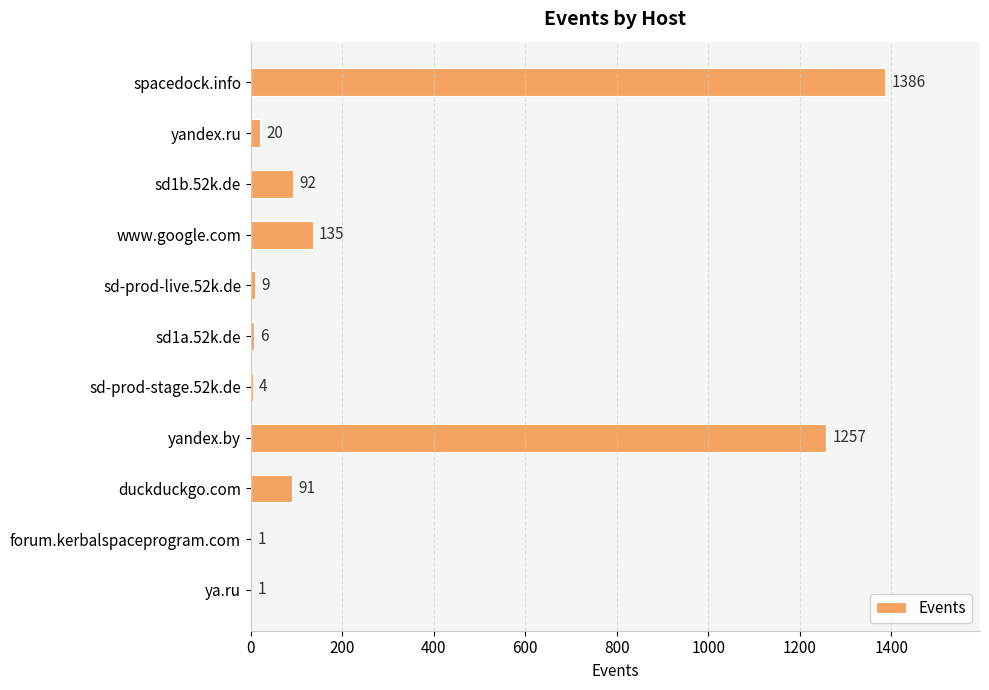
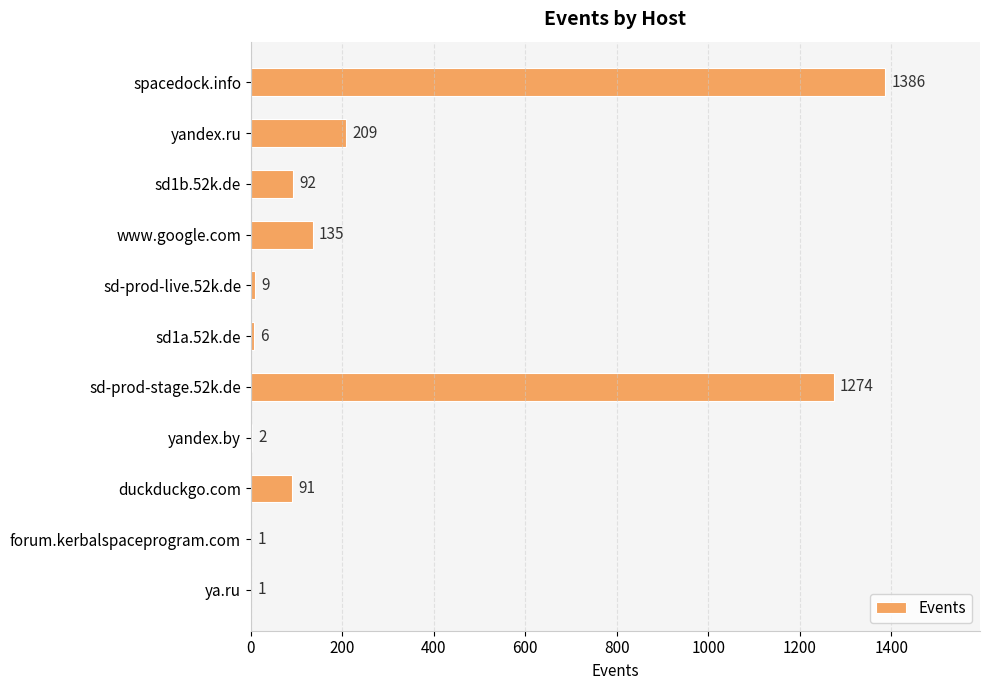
yandex.ru: 20 -> 209
sd-prod-stage.52k.de: 4 -> 1274
yandex.by: 1257 -> 2
